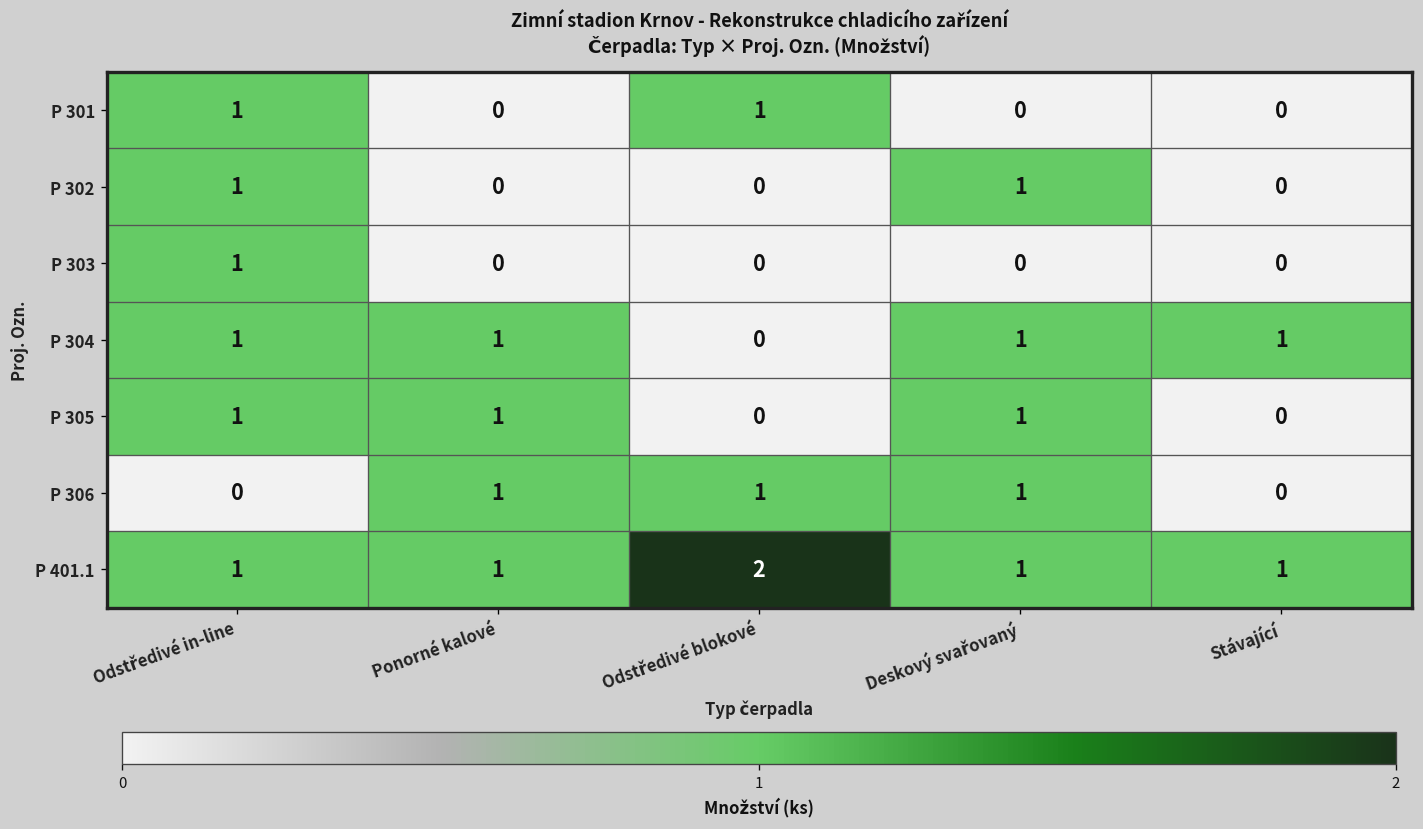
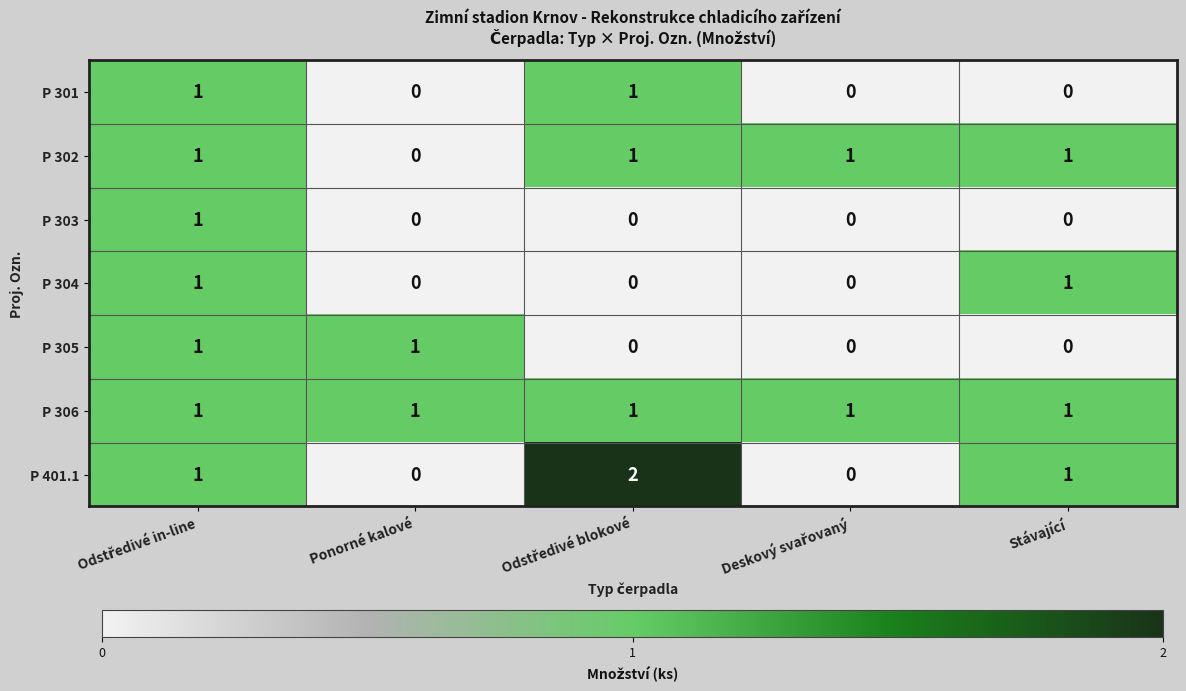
P 302, Odstředivé blokové: 0 -> 1
P 302, Stávající: 0 -> 1
P 304, Ponorné kalové: 1 -> 0
P 304, Deskový svařovaný: 1 -> 0
P 305, Deskový svařovaný: 1 -> 0
P 306, Odstředivé in-line: 0 -> 1
P 306, Stávající: 0 -> 1
P 401.1, Ponorné kalové: 1 -> 0
P 401.1, Deskový svařovaný: 1 -> 0
